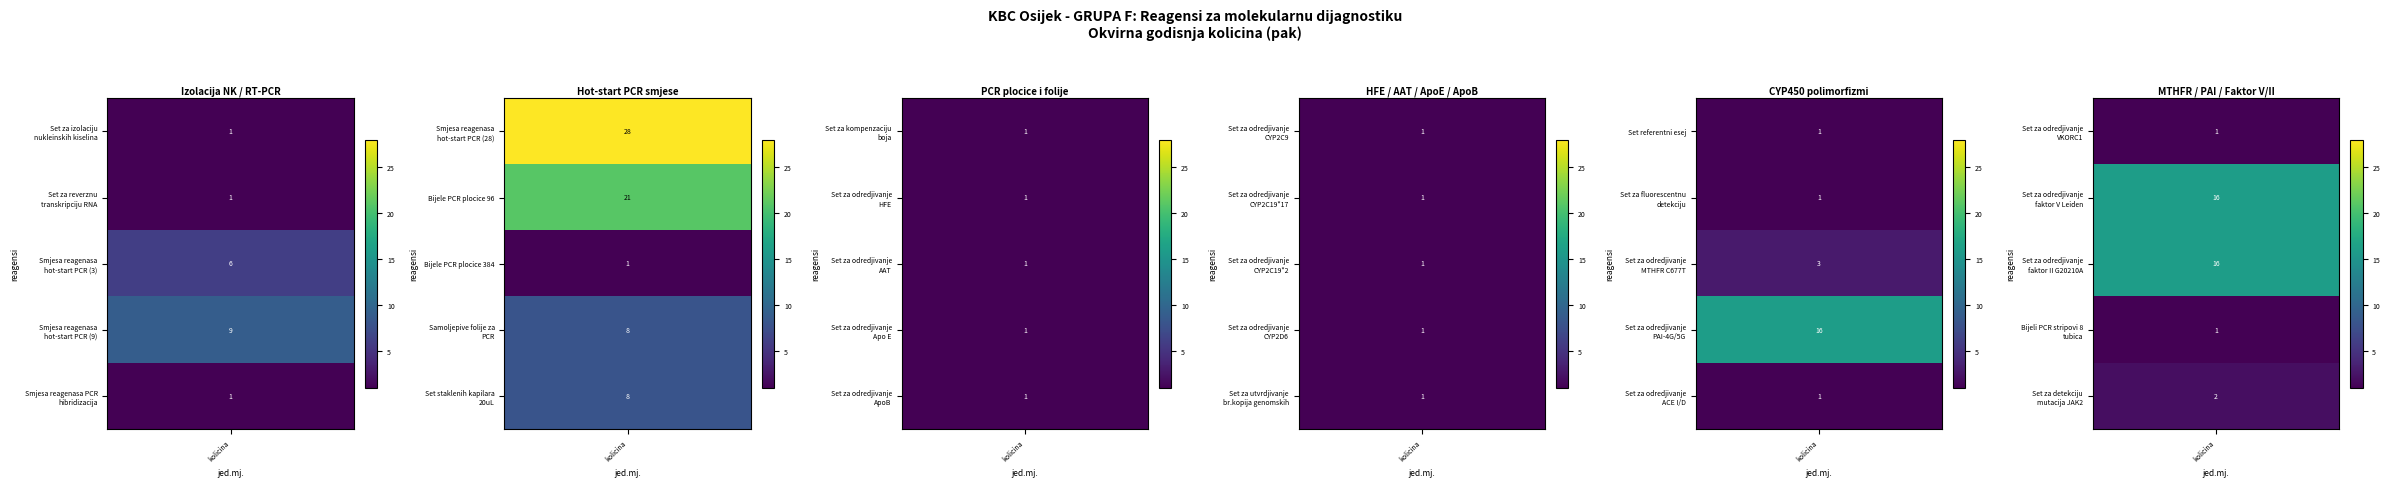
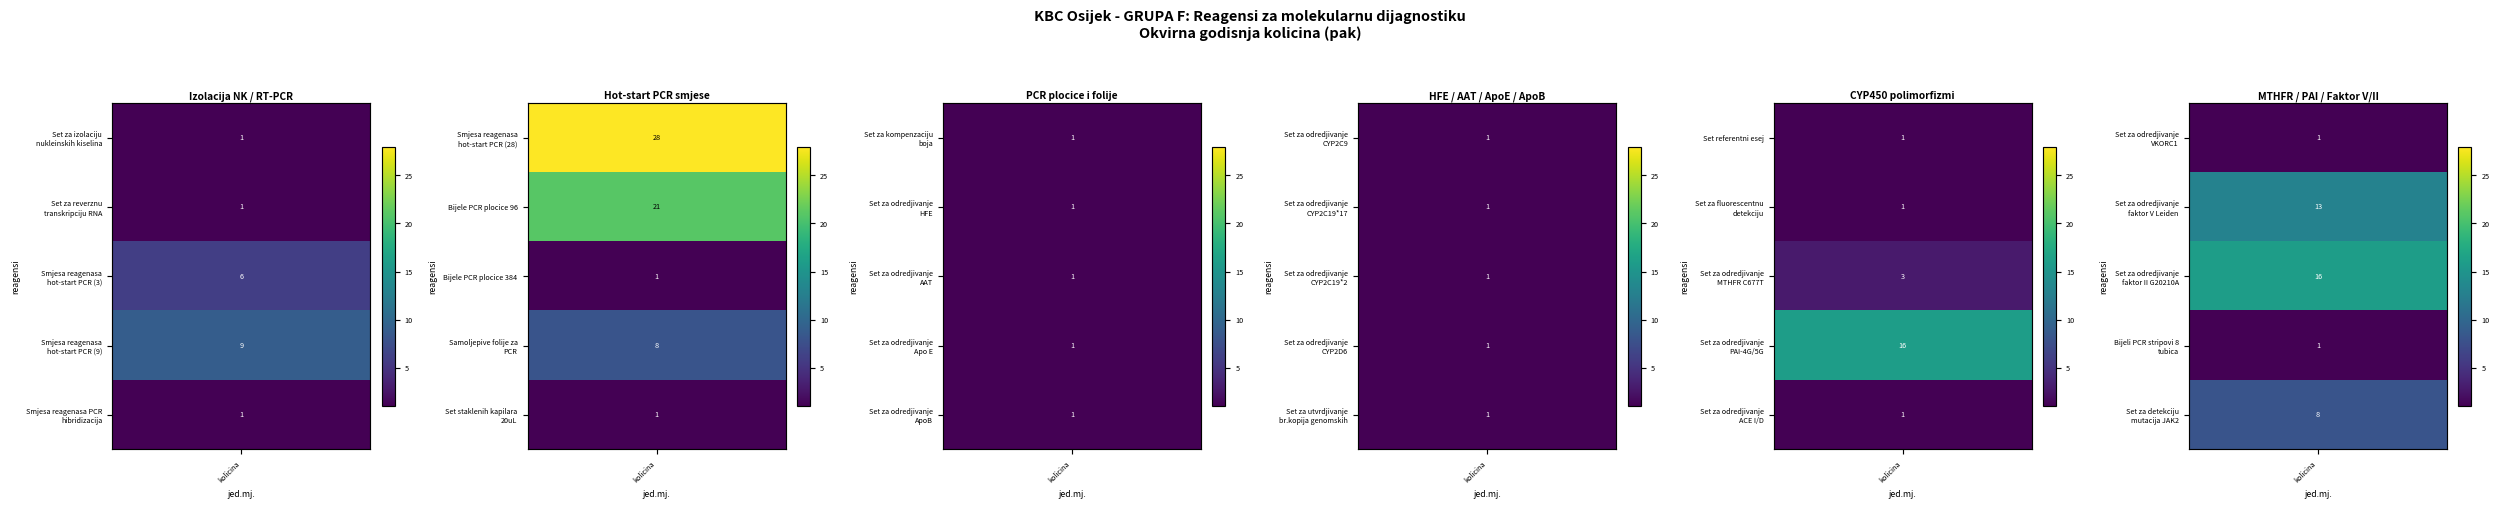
Hot-start PCR smjese, Set staklenih kapilara 20uL, kolicina: 8 -> 1
MTHFR / PAI / Faktor V/II, Set za odredjivanje faktor V Leiden, kolicina: 16 -> 13
MTHFR / PAI / Faktor V/II, Set za detekciju mutacija JAK2, kolicina: 2 -> 8
